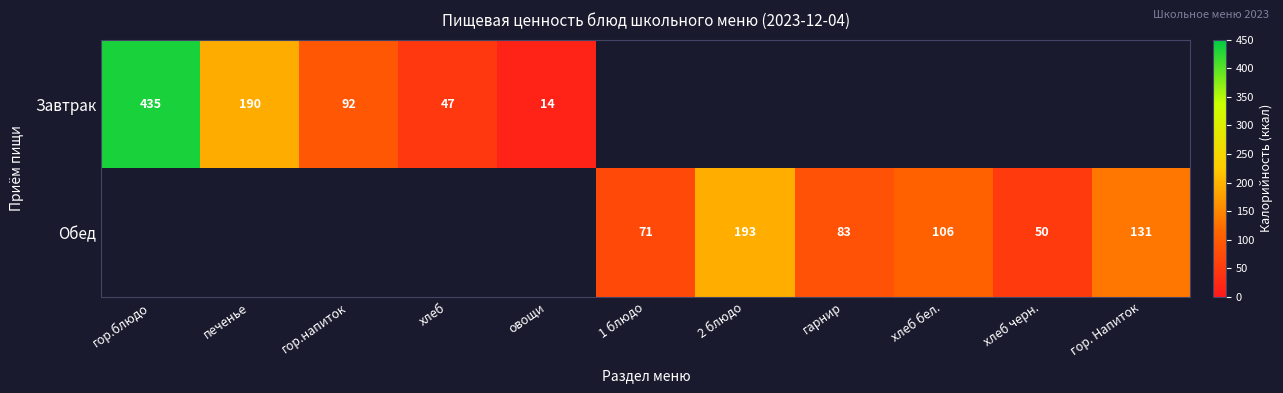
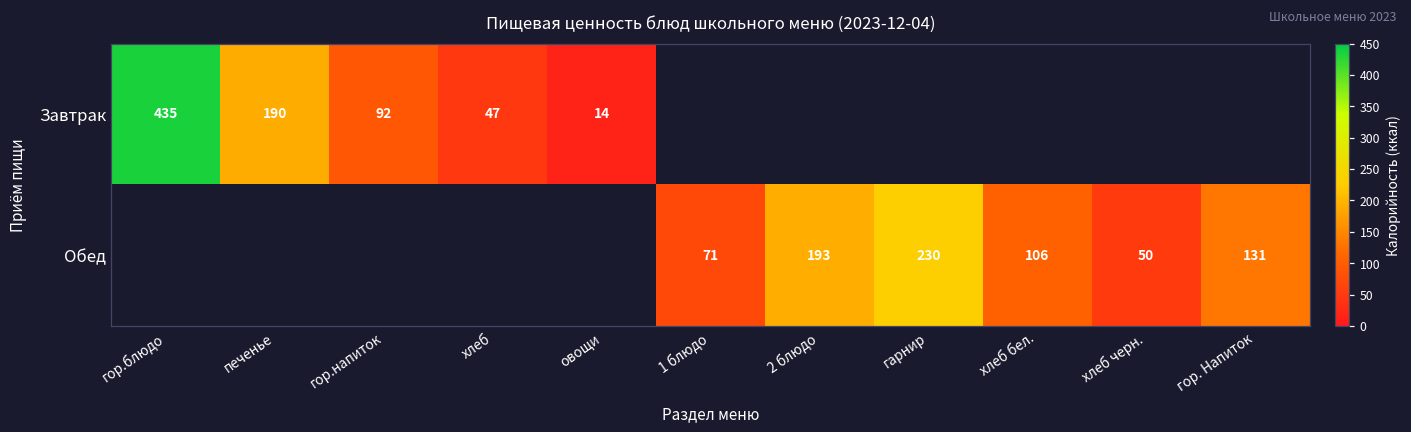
Обед, гарнир: 83 -> 230
